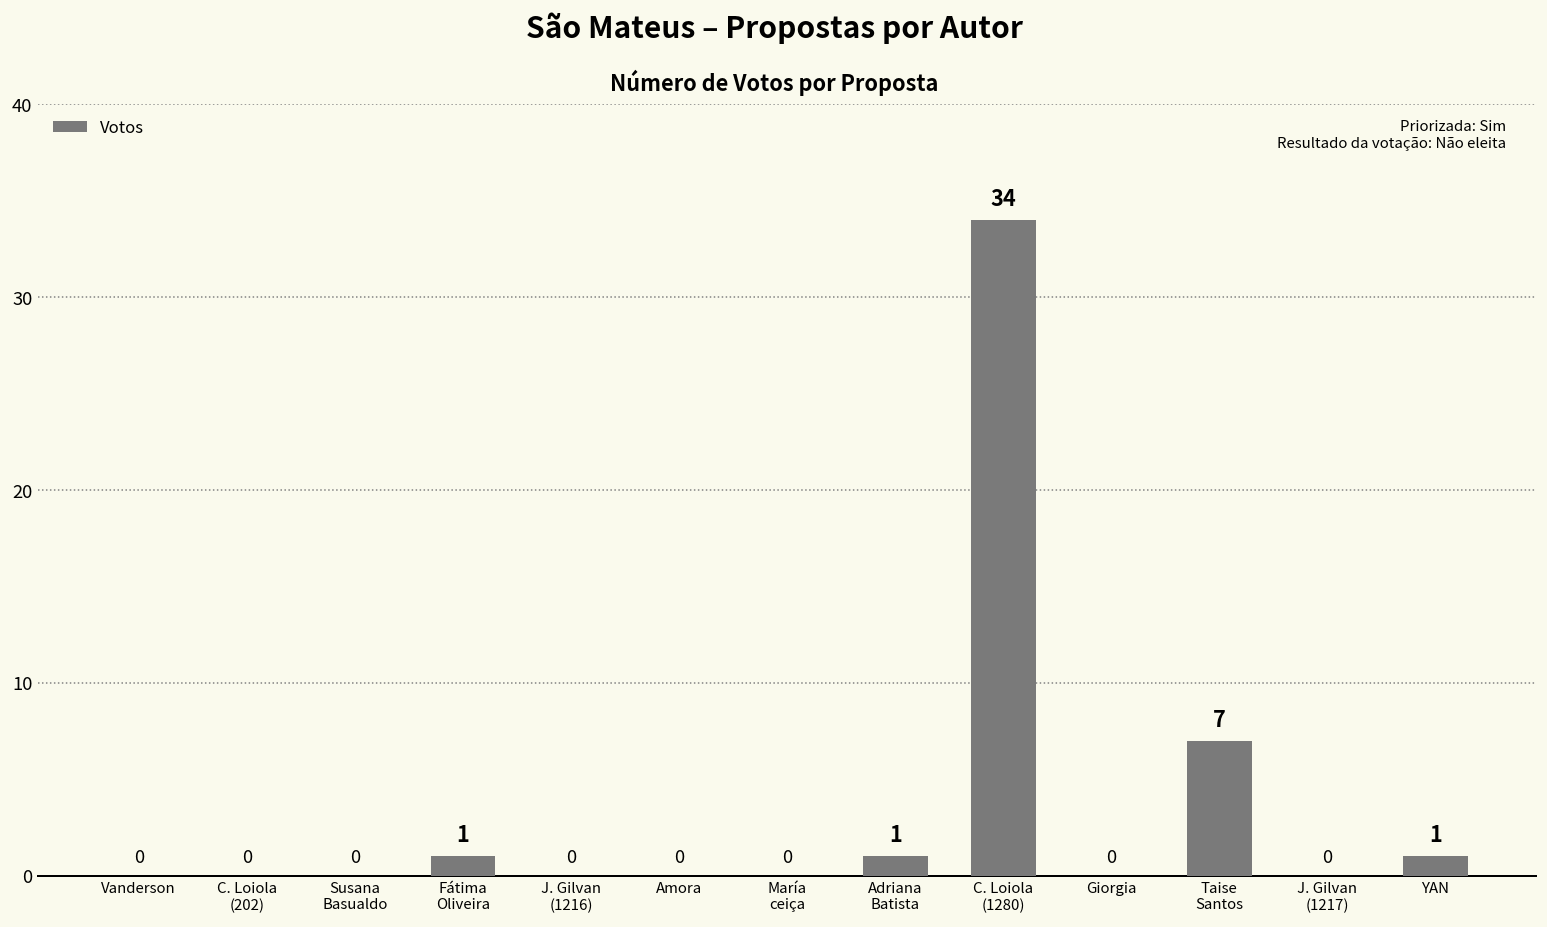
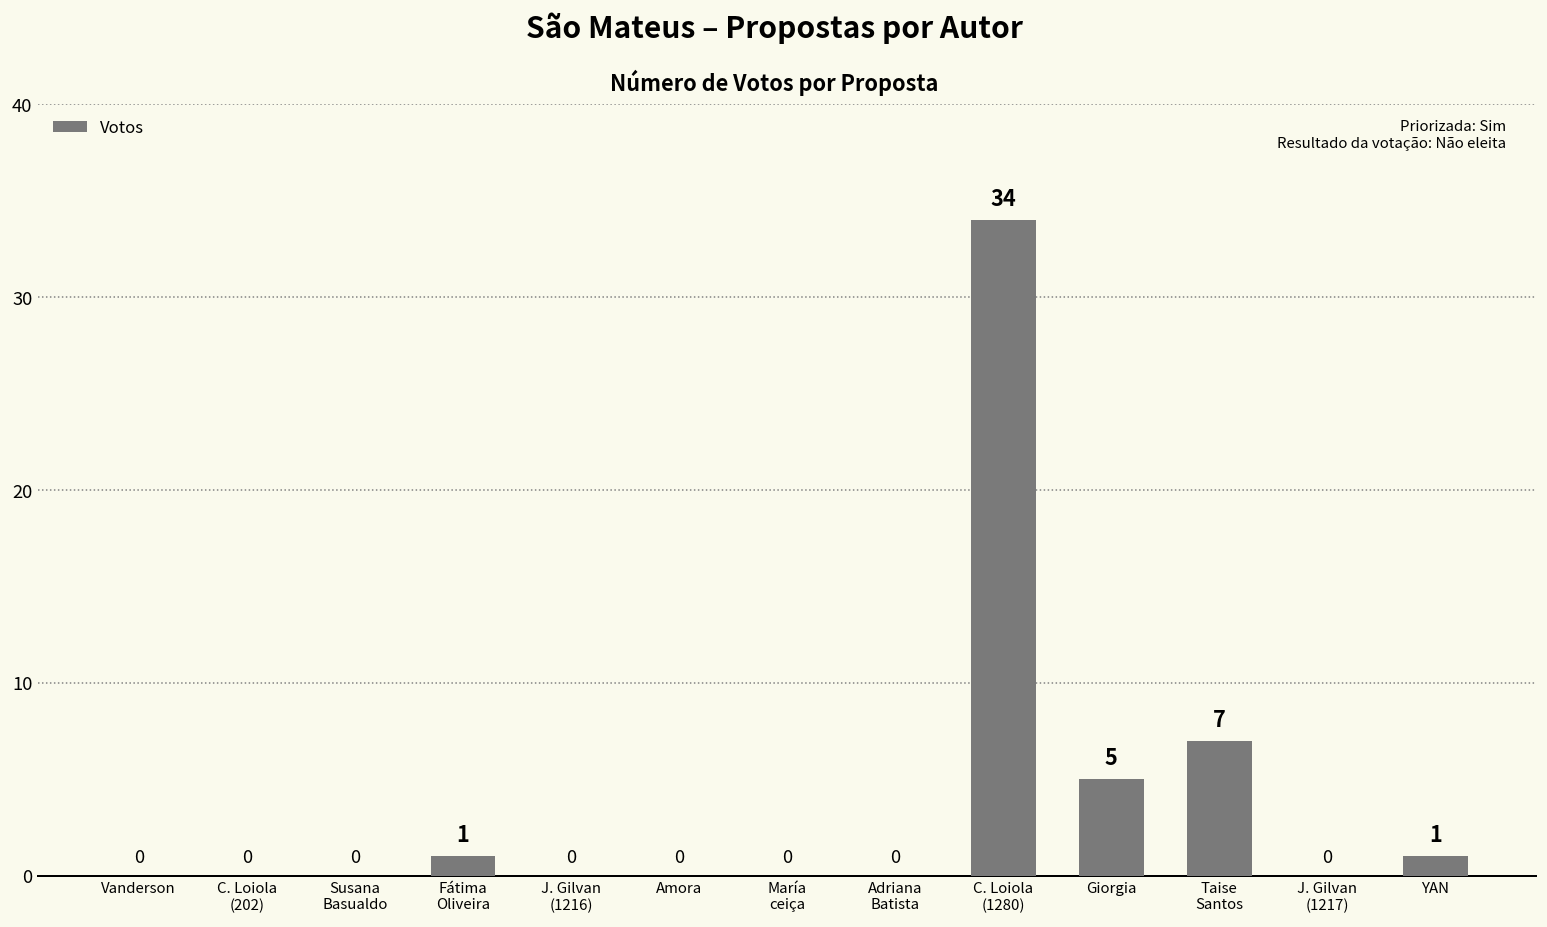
Adriana Batista: 1 -> 0
Giorgia: 0 -> 5
